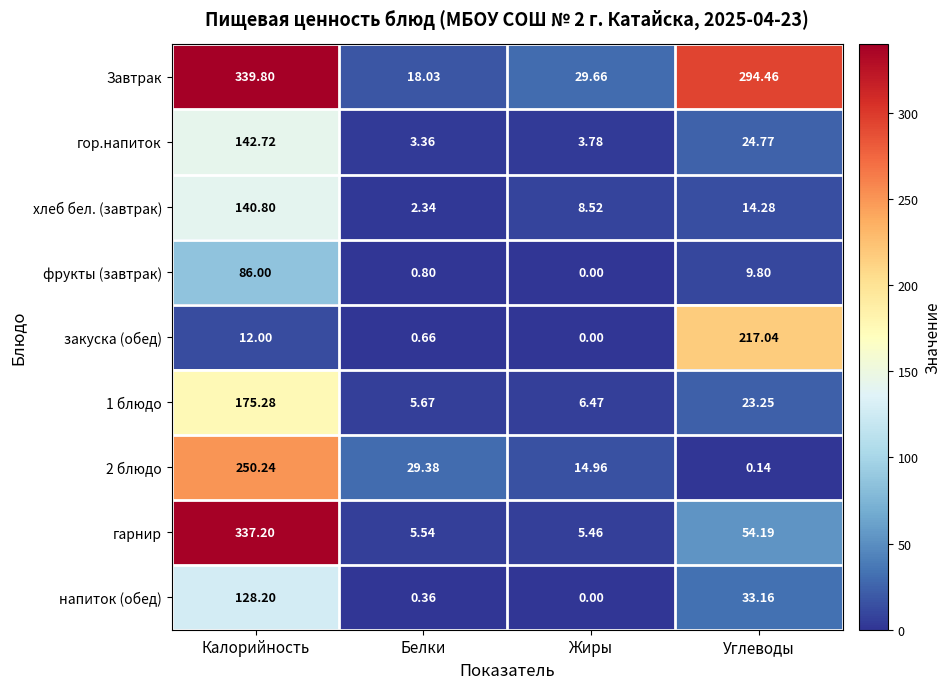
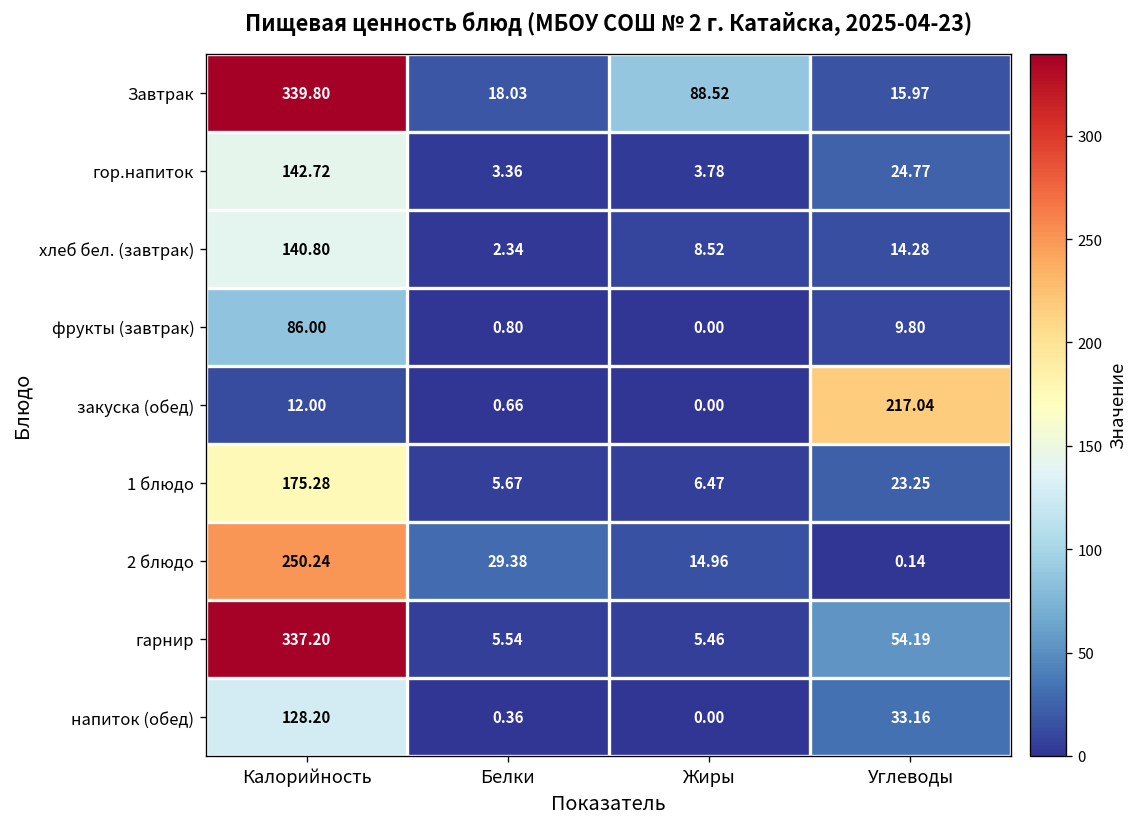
Завтрак, Жиры: 29.66 -> 88.52
Завтрак, Углеводы: 294.46 -> 15.97
